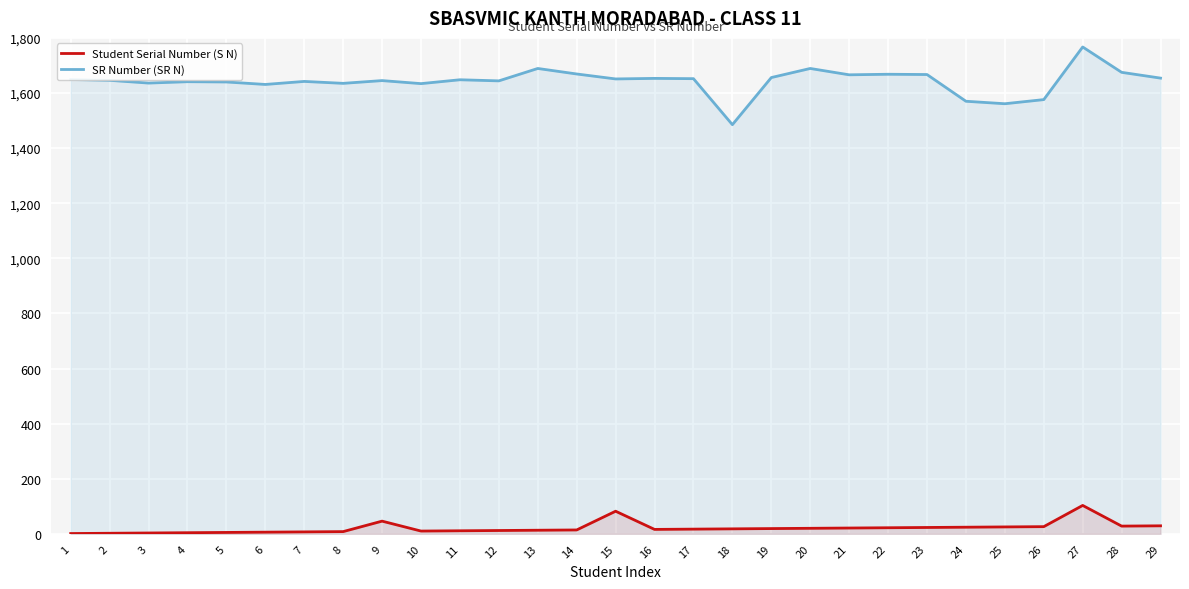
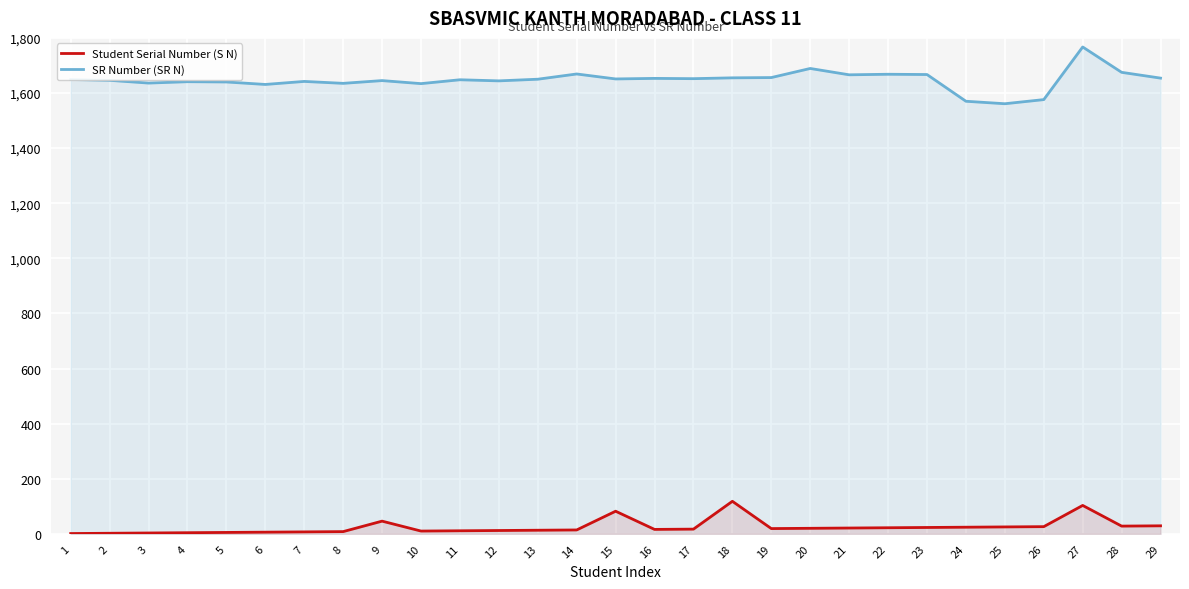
SR Number (SR N), 13: 1,690 -> 1,650
Student Serial Number (S N), 18: 20 -> 120
SR Number (SR N), 18: 1,490 -> 1,660
